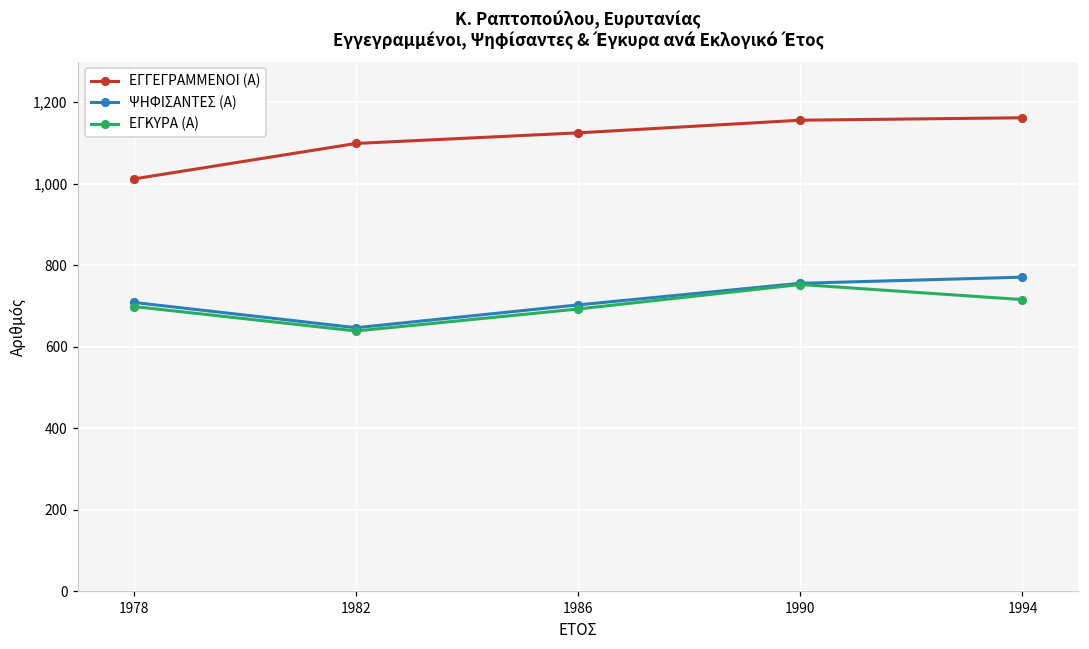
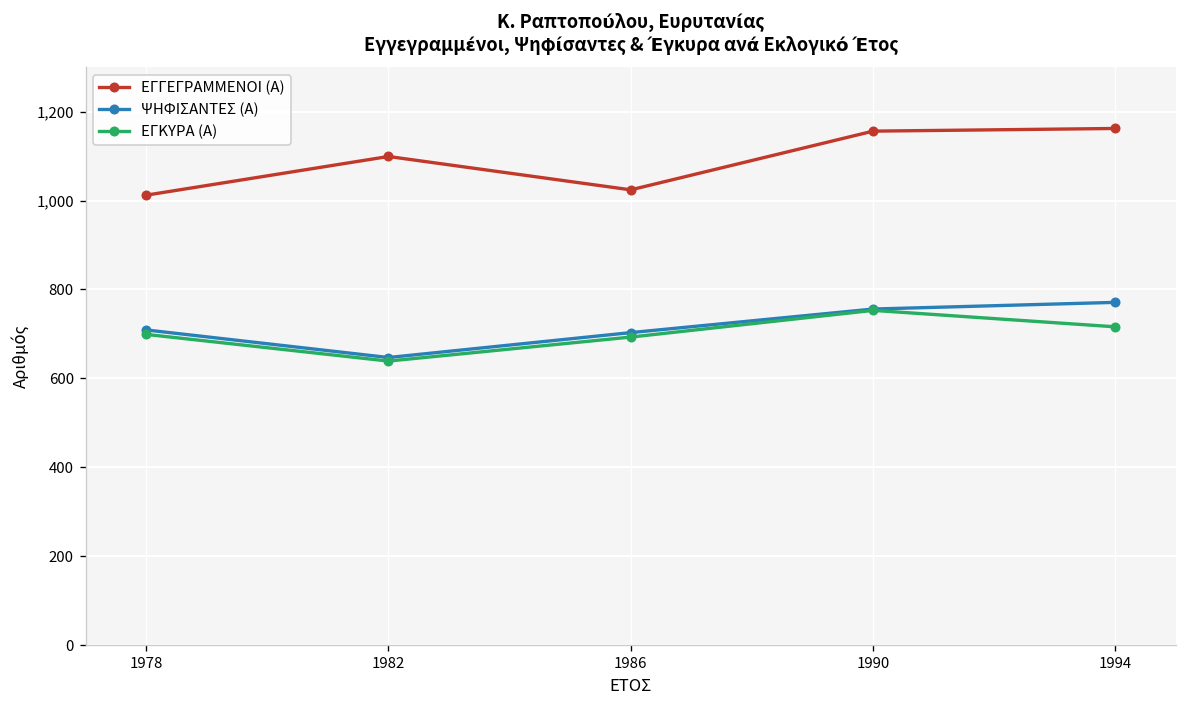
ΕΓΓΕΓΡΑΜΜΕΝΟΙ (Α), 1986: 1,130 -> 1,020
